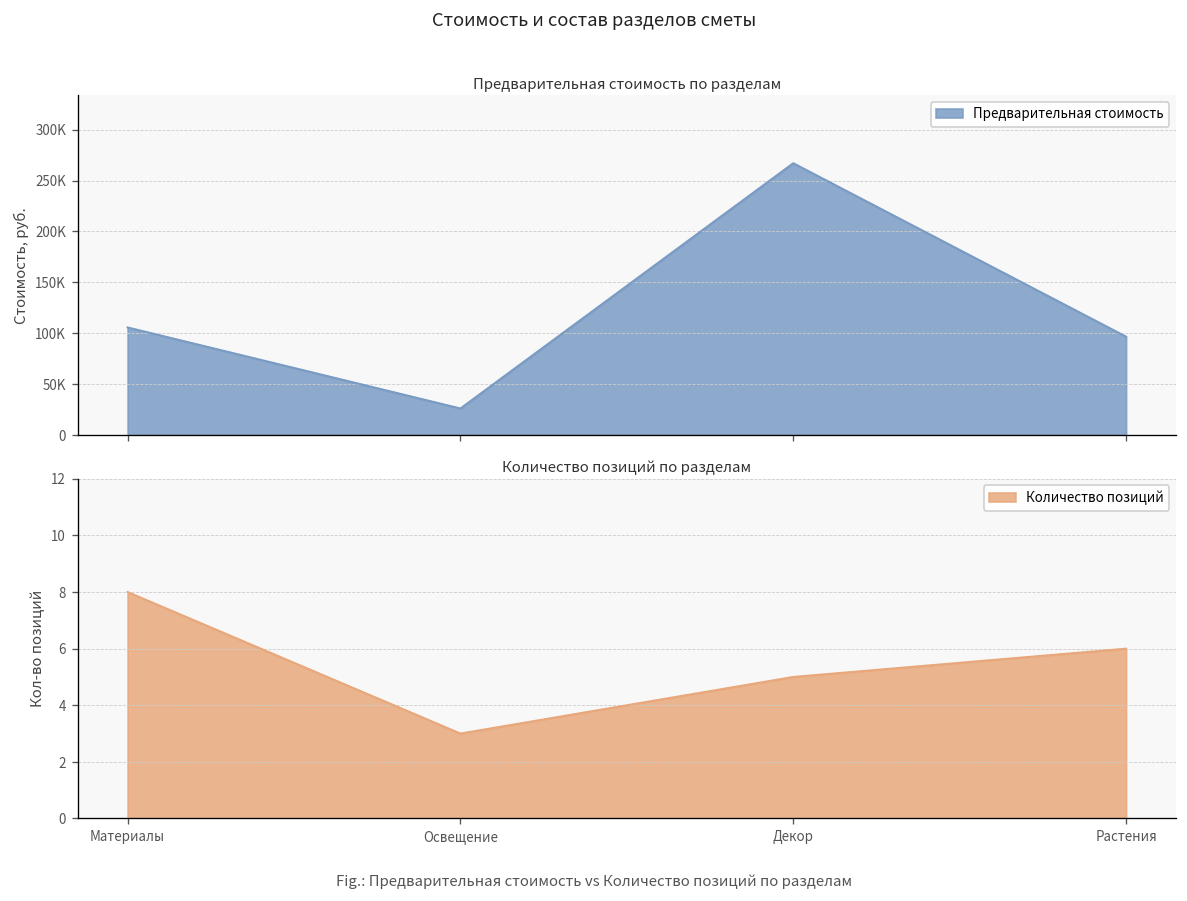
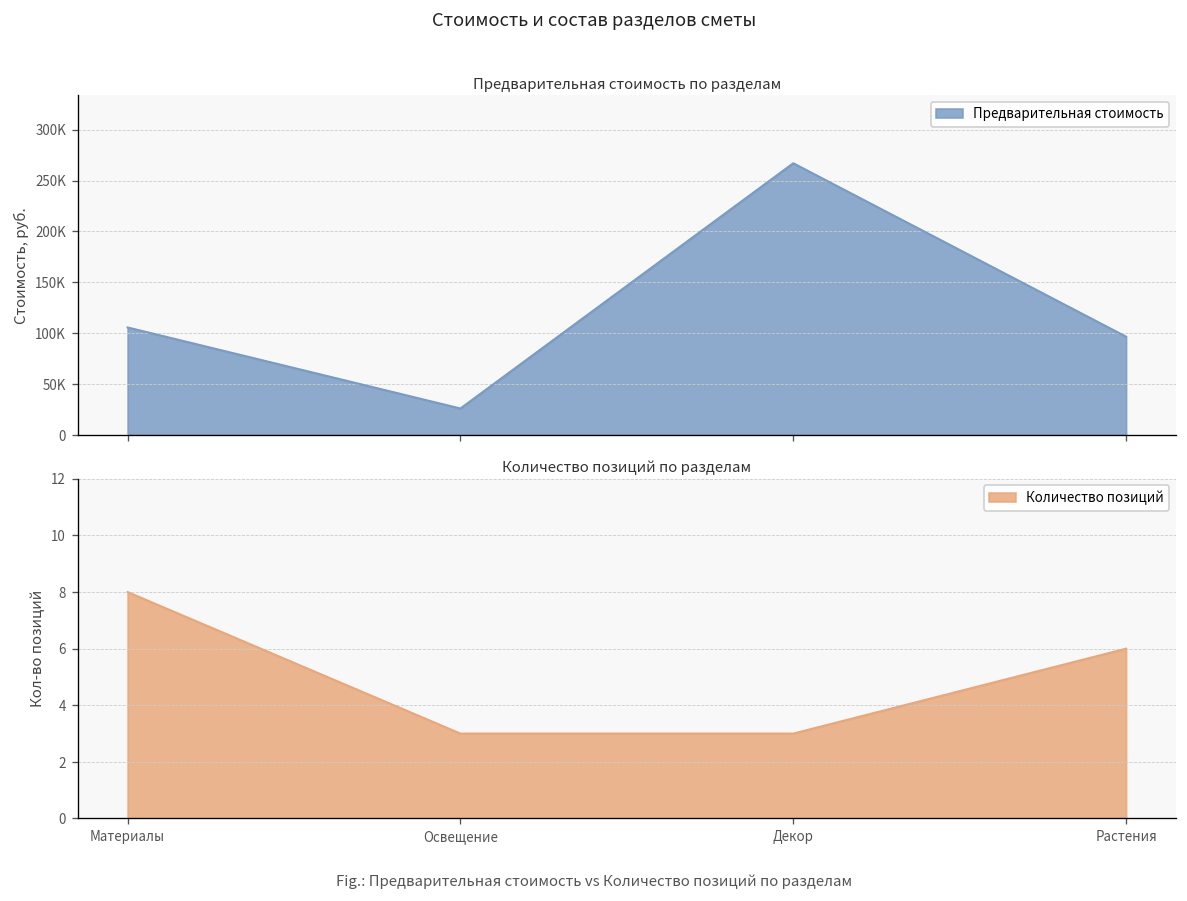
Количество позиций по разделам, Декор: 5 -> 3
